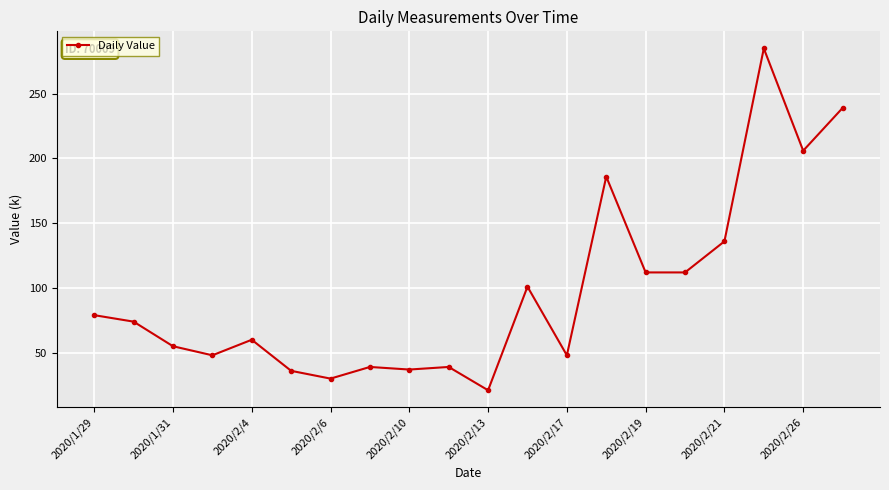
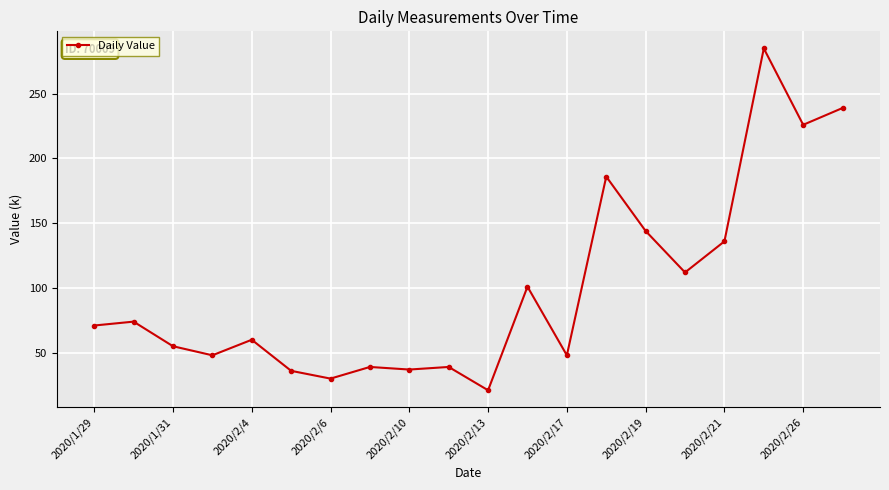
2020/1/29: 79 -> 71
2020/2/19: 112 -> 144
2020/2/26: 206 -> 226
